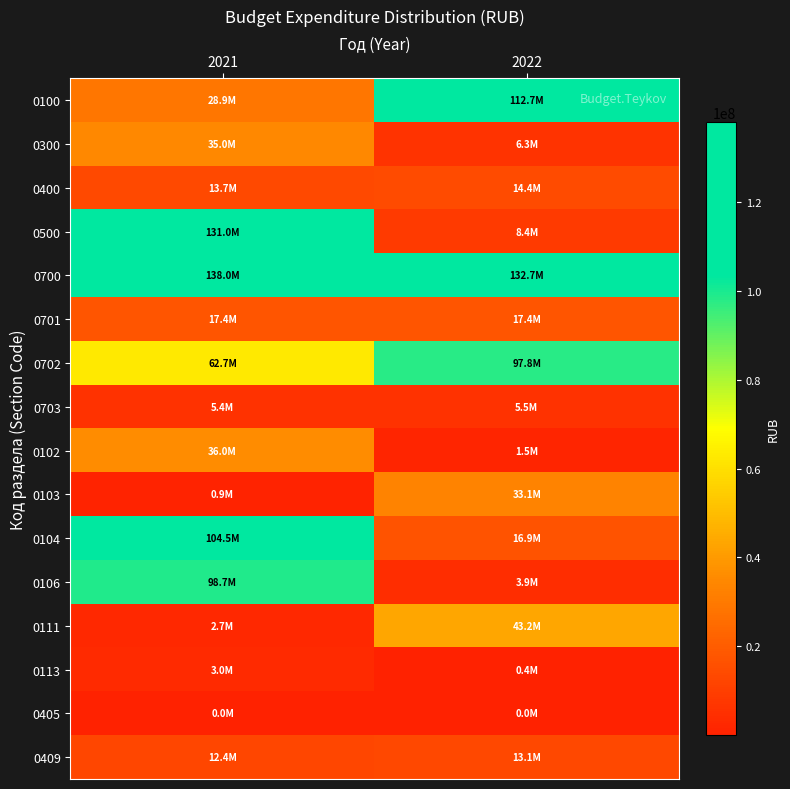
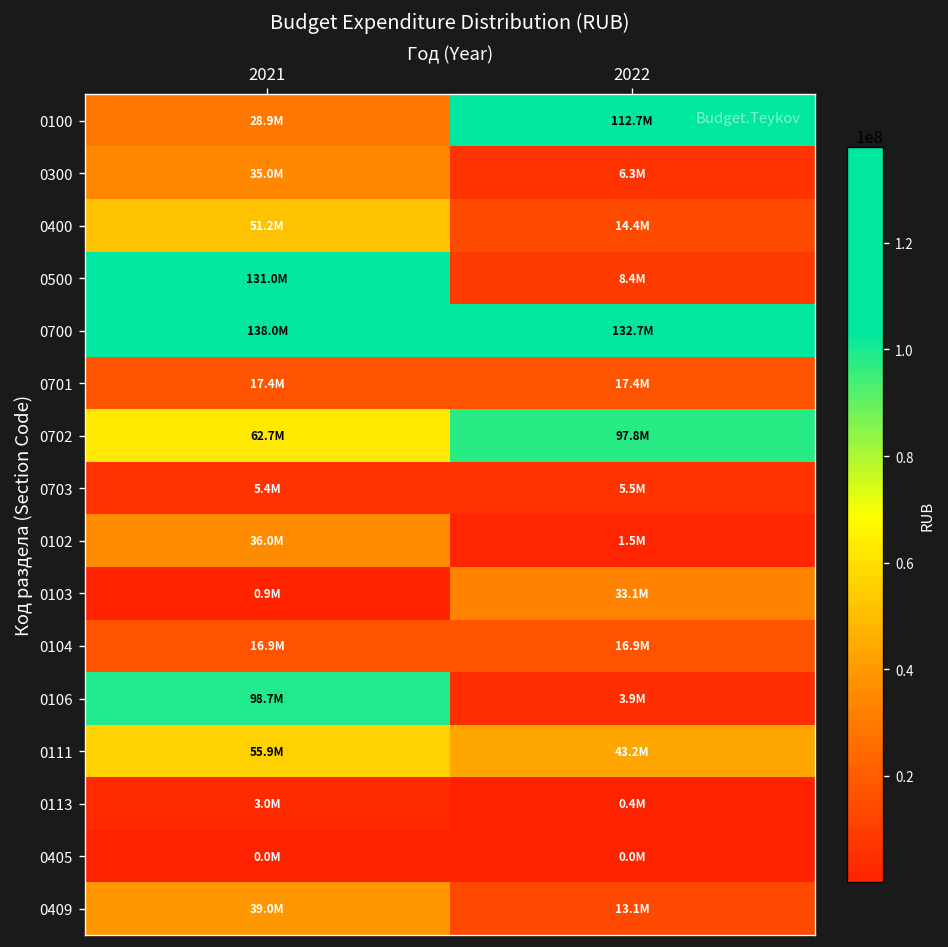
0400, 2021: 13.7M -> 51.2M
0104, 2021: 104.5M -> 16.9M
0111, 2021: 2.7M -> 55.9M
0409, 2021: 12.4M -> 39.0M
